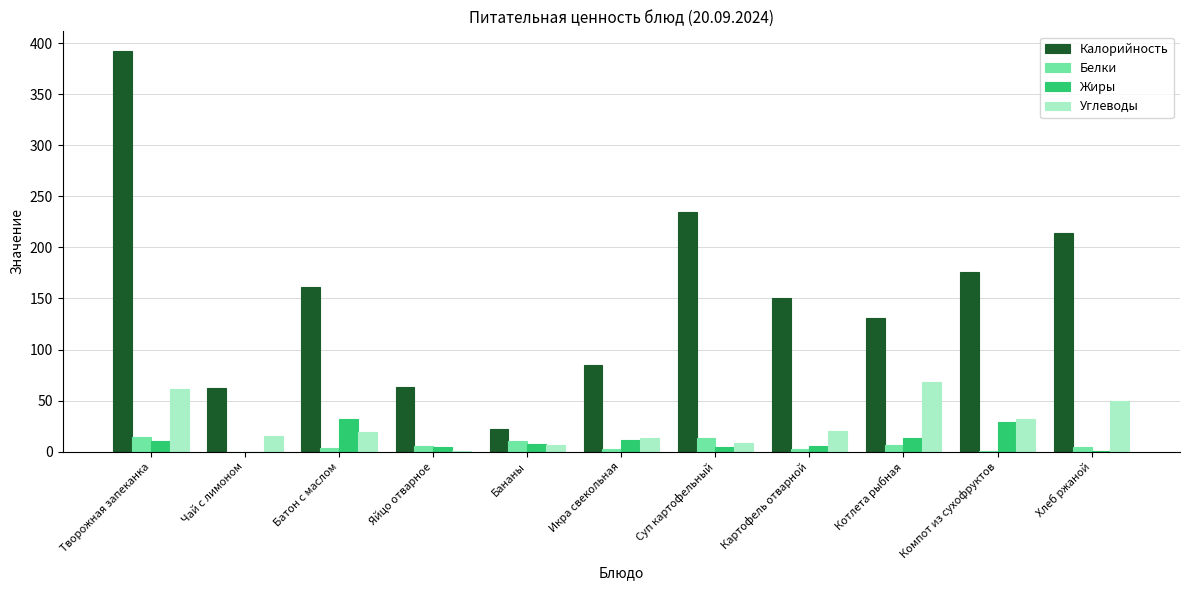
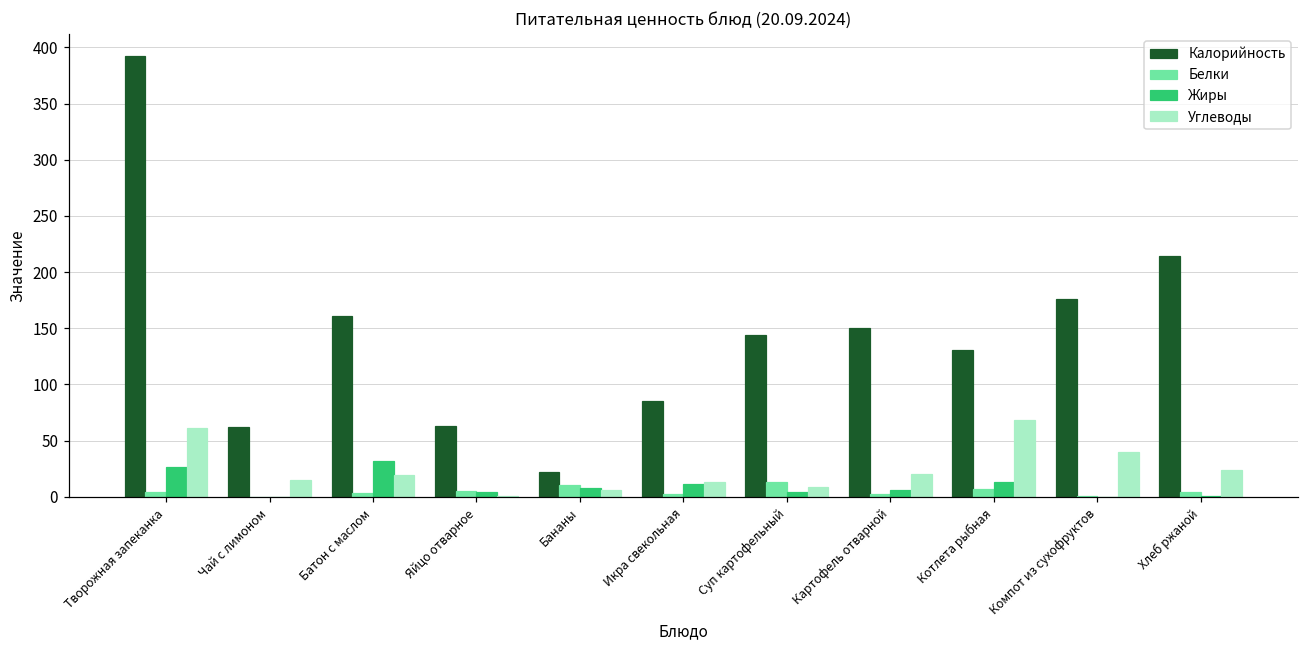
Белки, Творожная запеканка: 14 -> 4
Жиры, Творожная запеканка: 11 -> 26
Калорийность, Суп картофельный: 235 -> 144
Жиры, Компот из сухофруктов: 29 -> 0
Углеводы, Компот из сухофруктов: 32 -> 40
Углеводы, Хлеб ржаной: 50 -> 24
